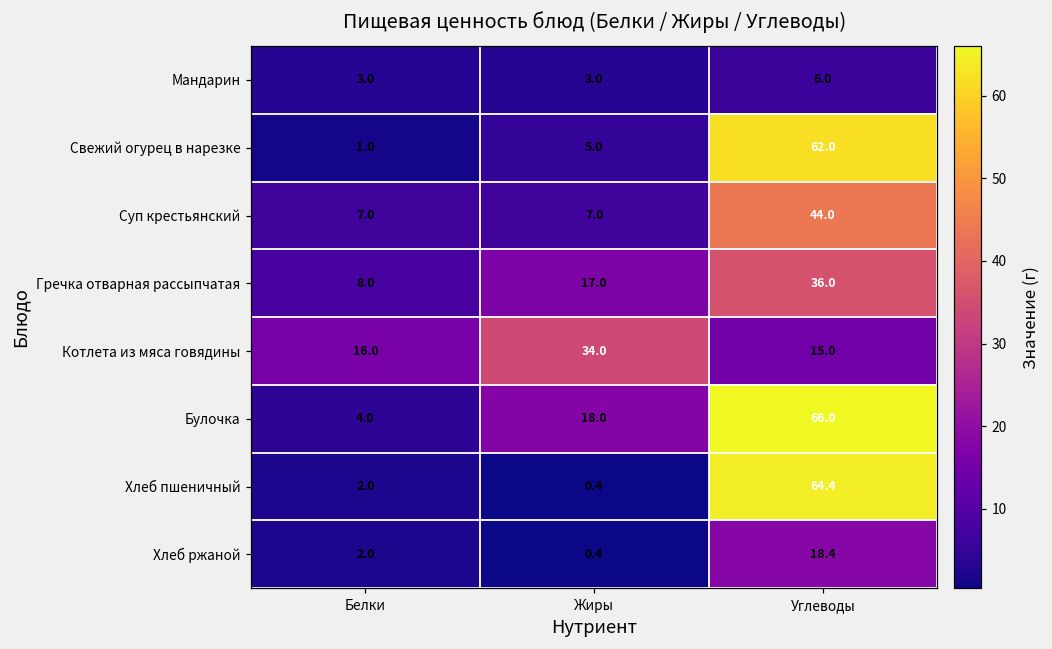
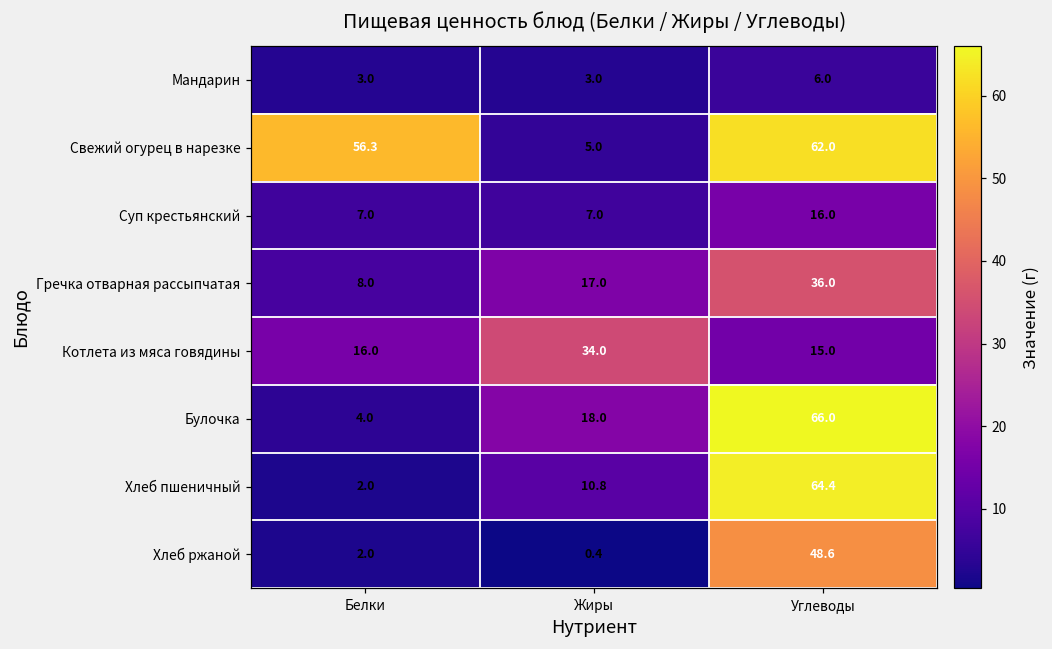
Свежий огурец в нарезке, Белки: 1.0 -> 56.3
Суп крестьянский, Углеводы: 44.0 -> 16.0
Хлеб пшеничный, Жиры: 0.4 -> 10.8
Хлеб ржаной, Углеводы: 18.4 -> 48.6
